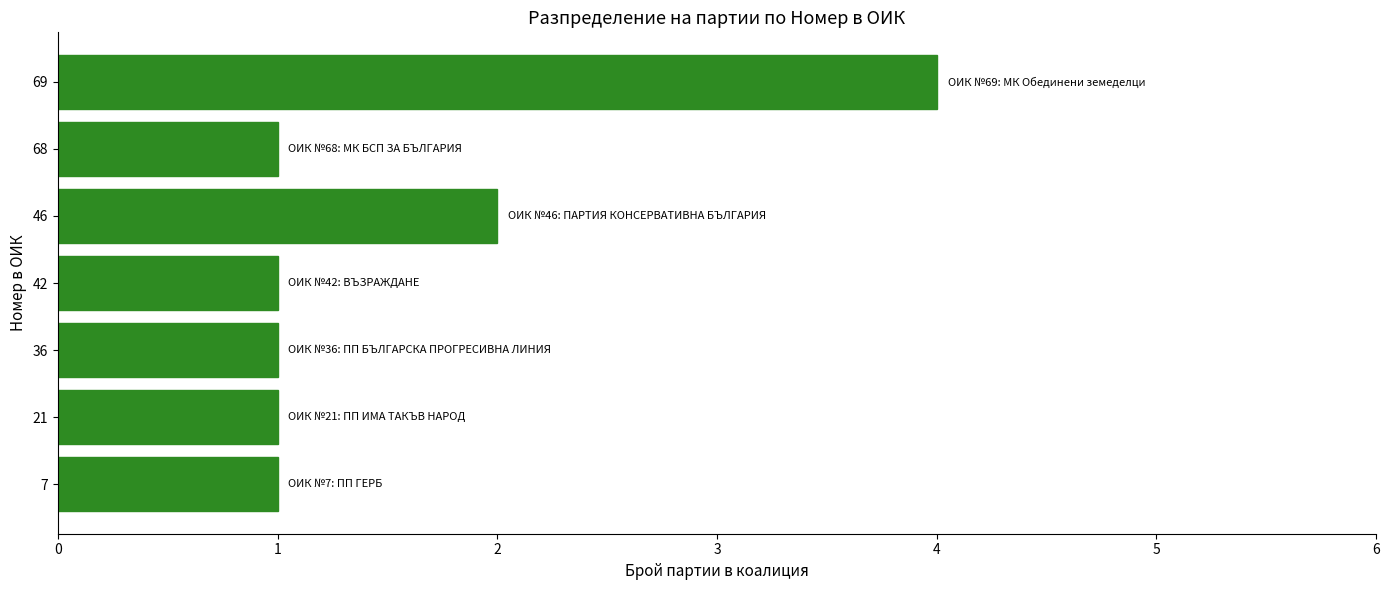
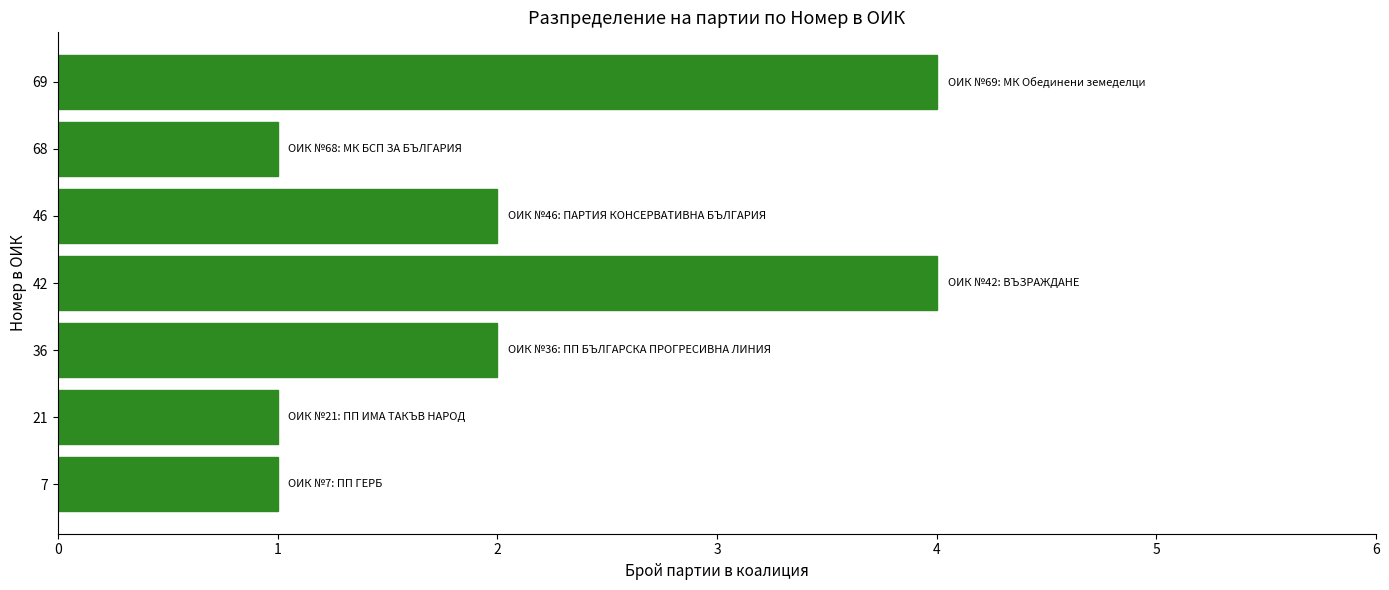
42: 1 -> 4
36: 1 -> 2
